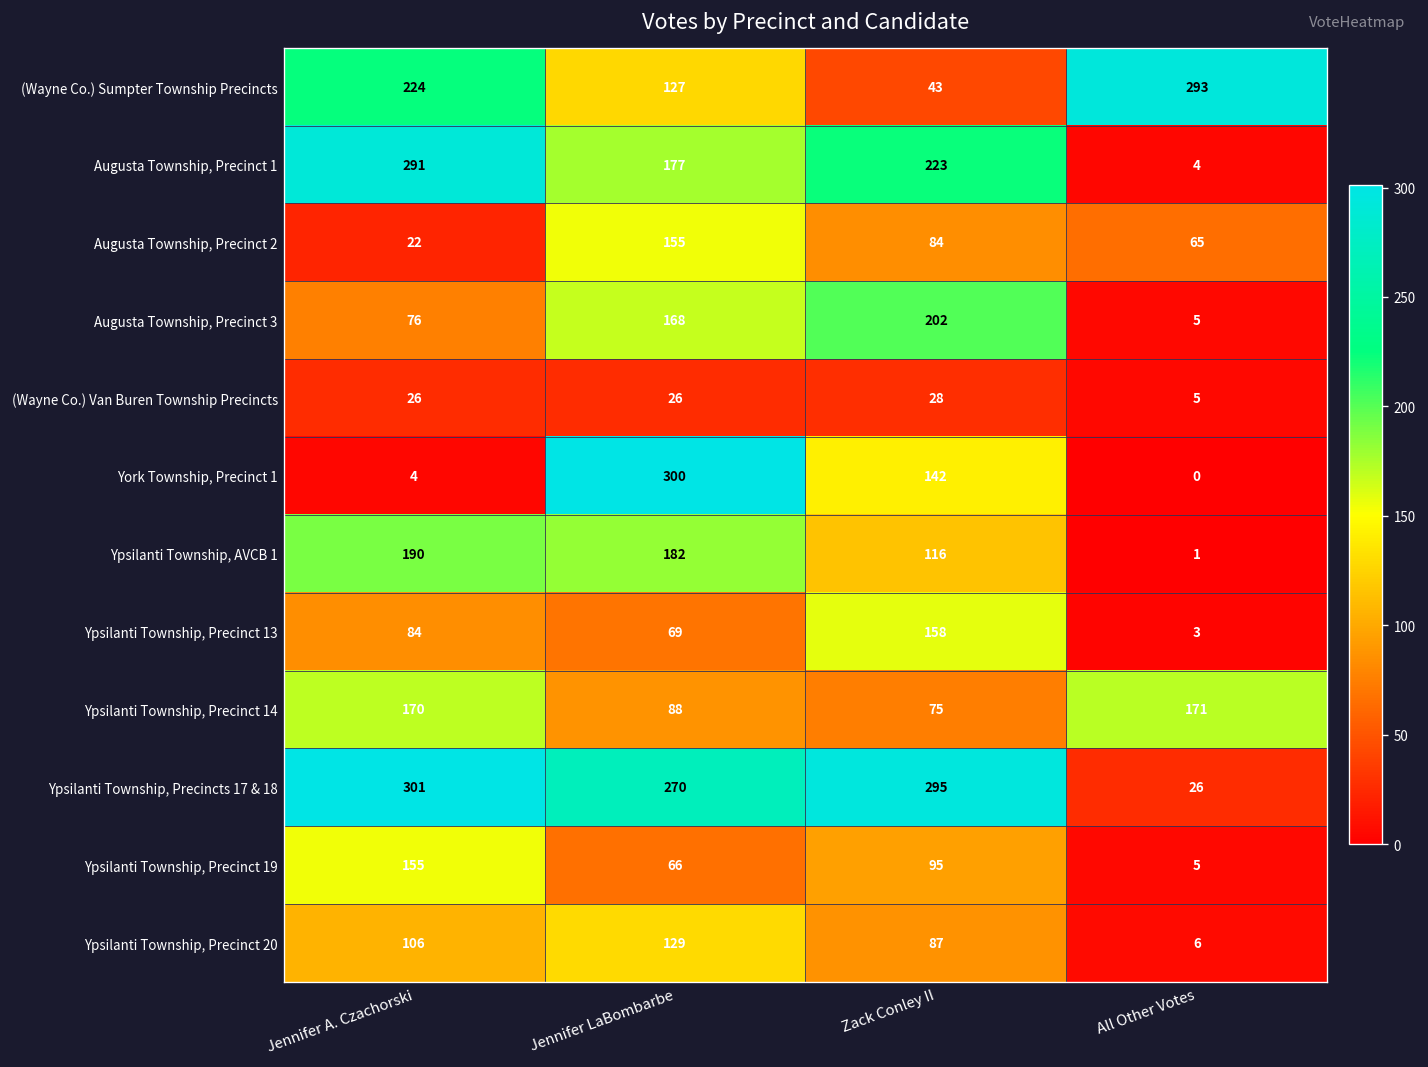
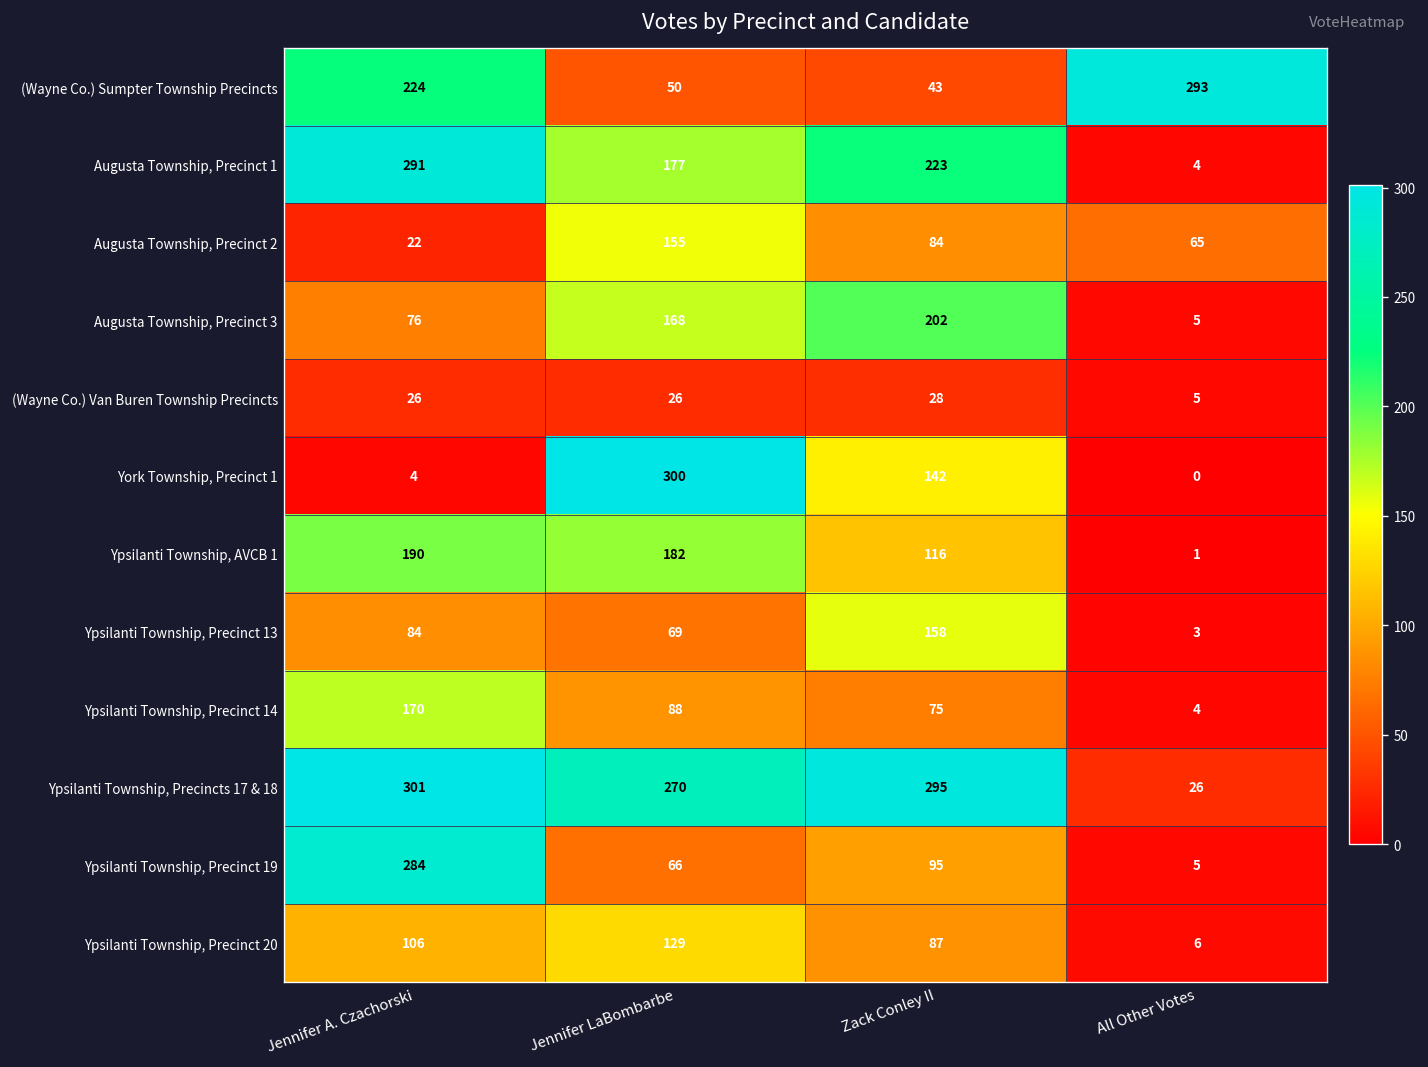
(Wayne Co.) Sumpter Township Precincts, Jennifer LaBombarbe: 127 -> 50
Ypsilanti Township, Precinct 14, All Other Votes: 171 -> 4
Ypsilanti Township, Precinct 19, Jennifer A. Czachorski: 155 -> 284
